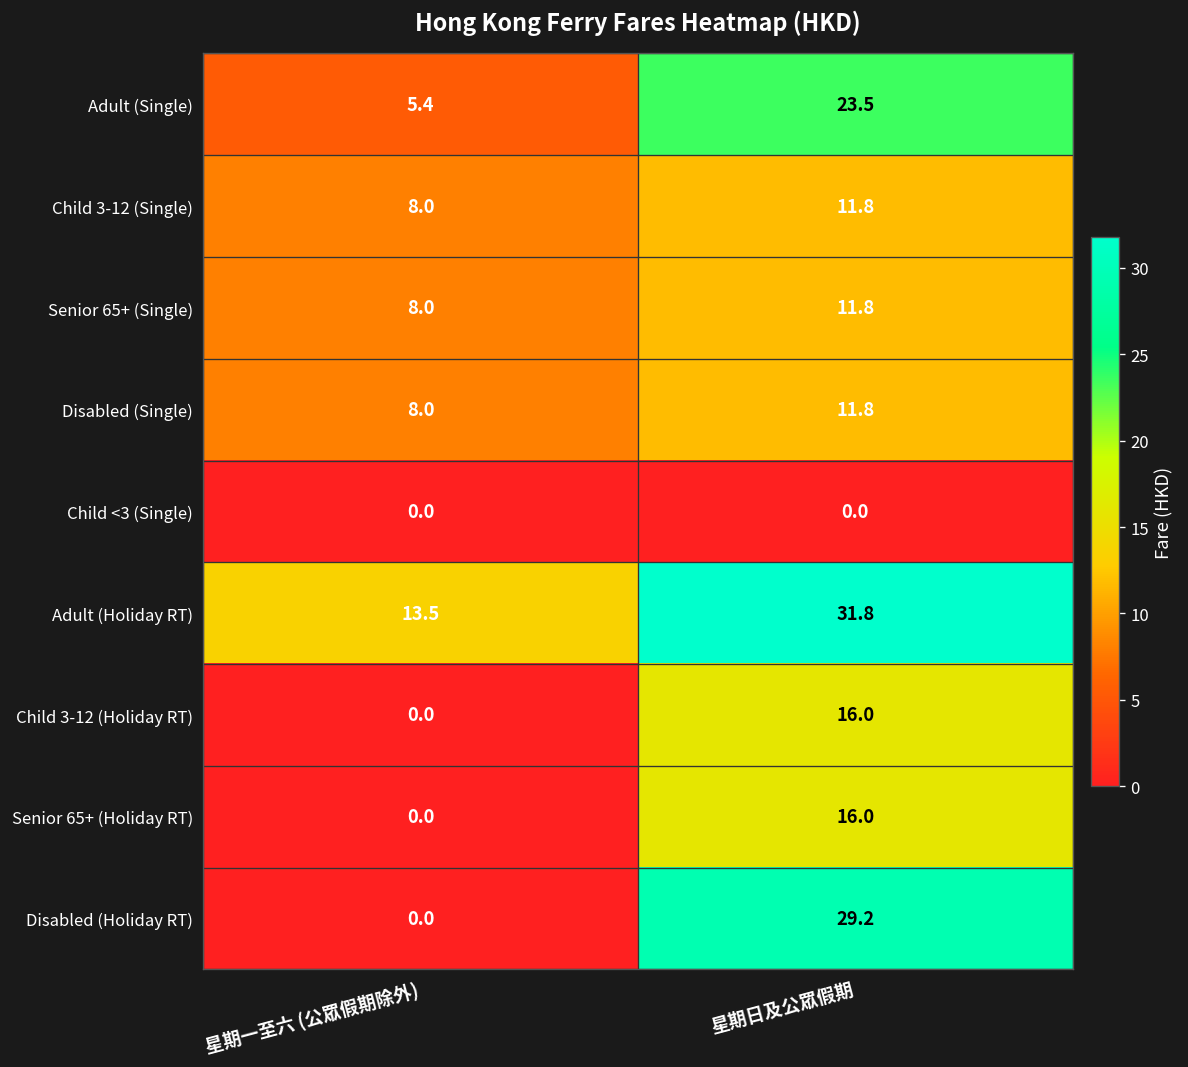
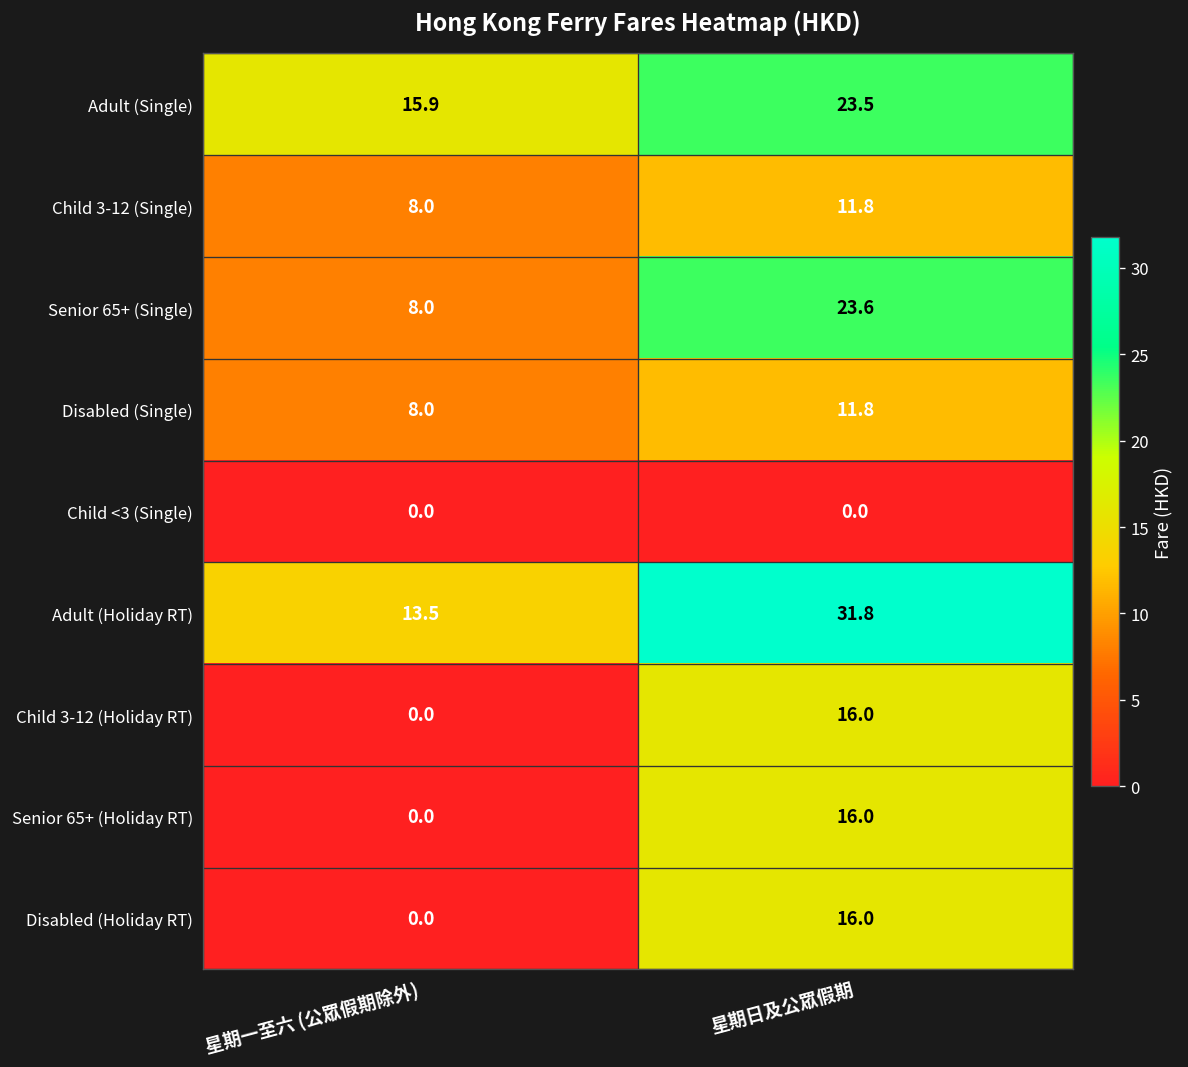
Adult (Single), 星期一至六 (公眾假期除外): 5.4 -> 15.9
Senior 65+ (Single), 星期日及公眾假期: 11.8 -> 23.6
Disabled (Holiday RT), 星期日及公眾假期: 29.2 -> 16.0
